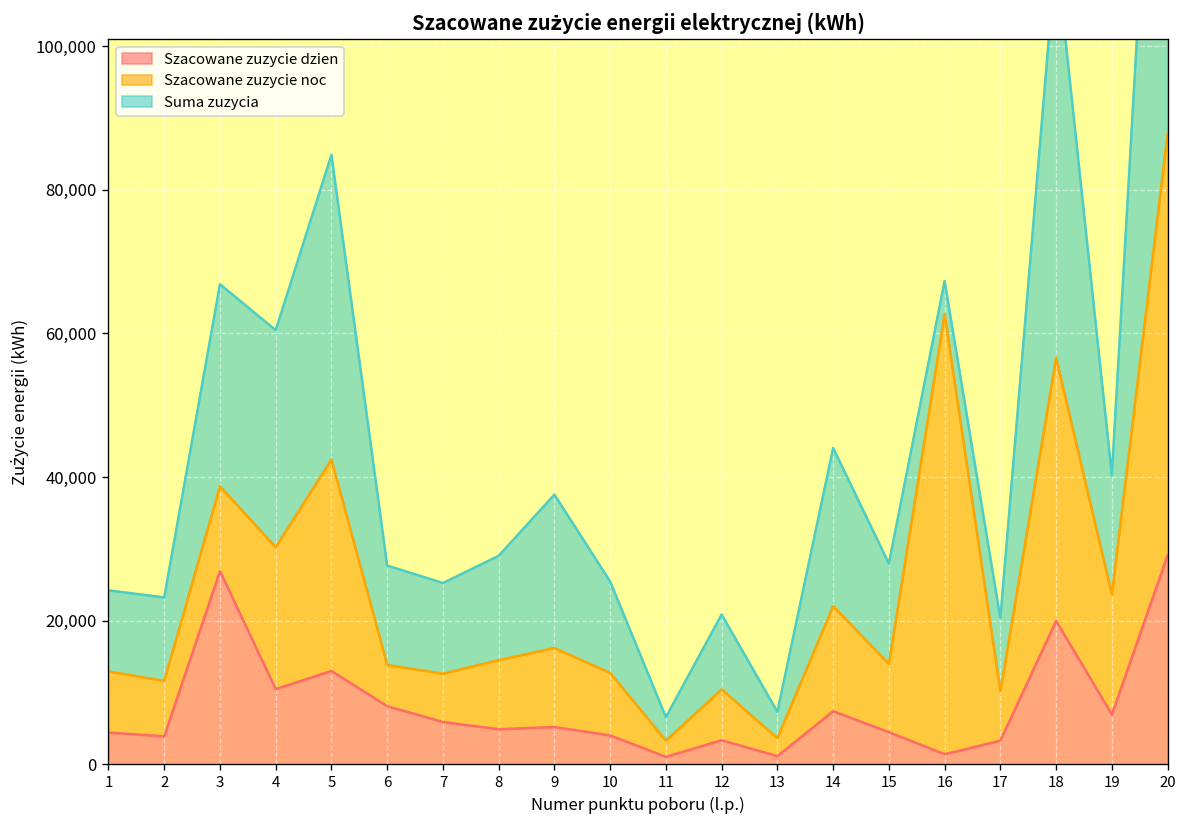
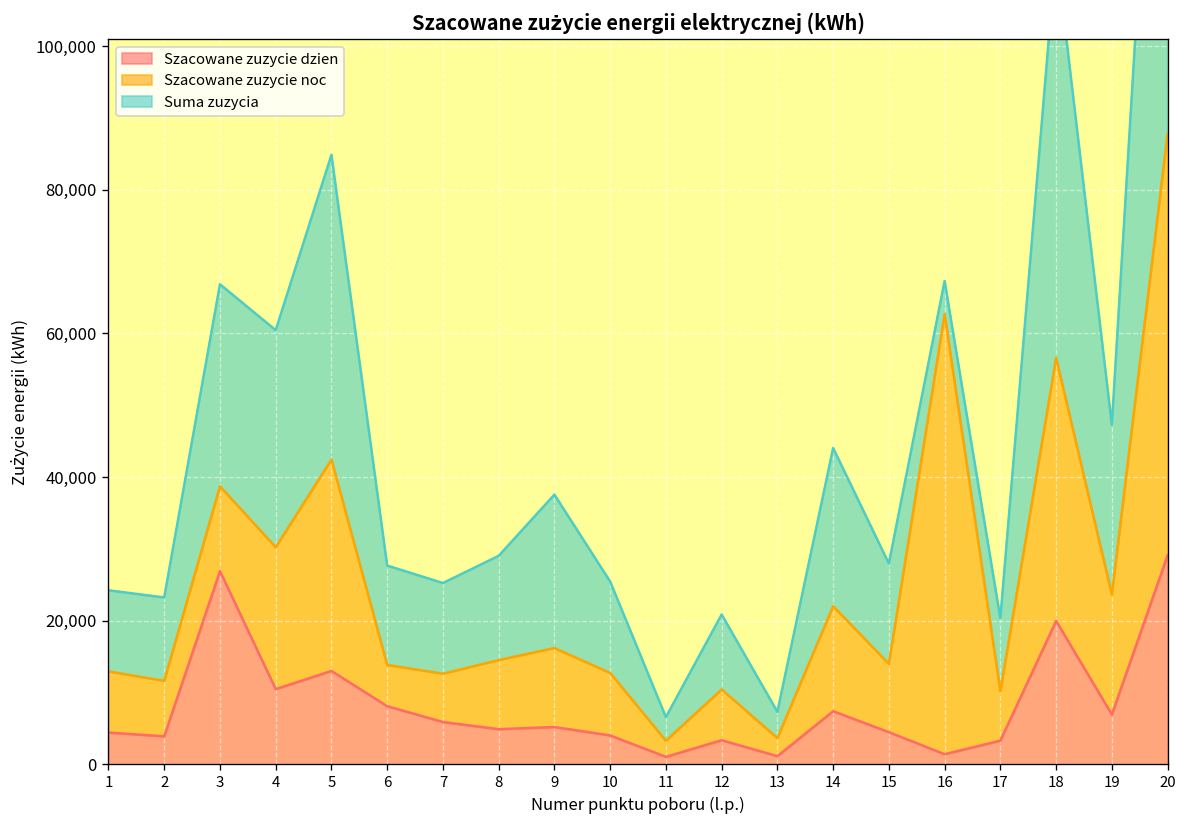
Suma zuzycia, 19: 17,000 -> 24,000
